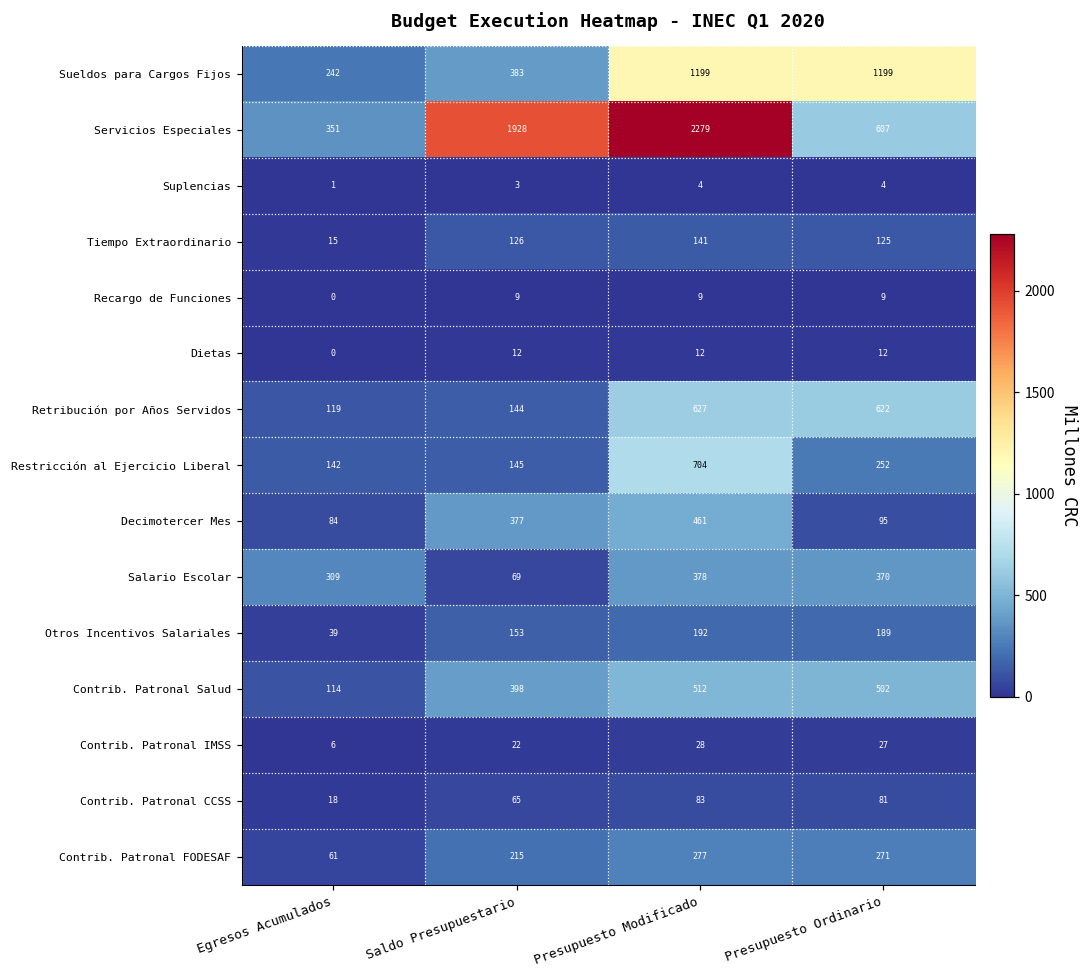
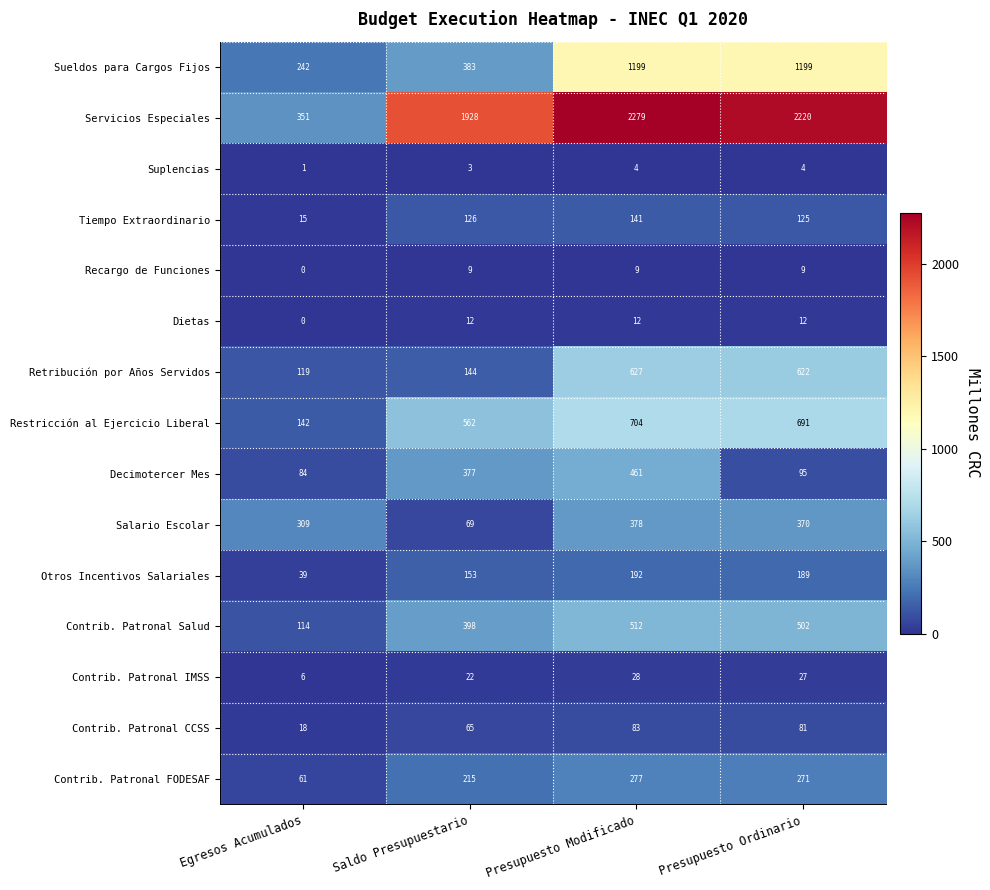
Servicios Especiales, Presupuesto Ordinario: 607 -> 2220
Restricción al Ejercicio Liberal, Saldo Presupuestario: 145 -> 562
Restricción al Ejercicio Liberal, Presupuesto Ordinario: 252 -> 691
